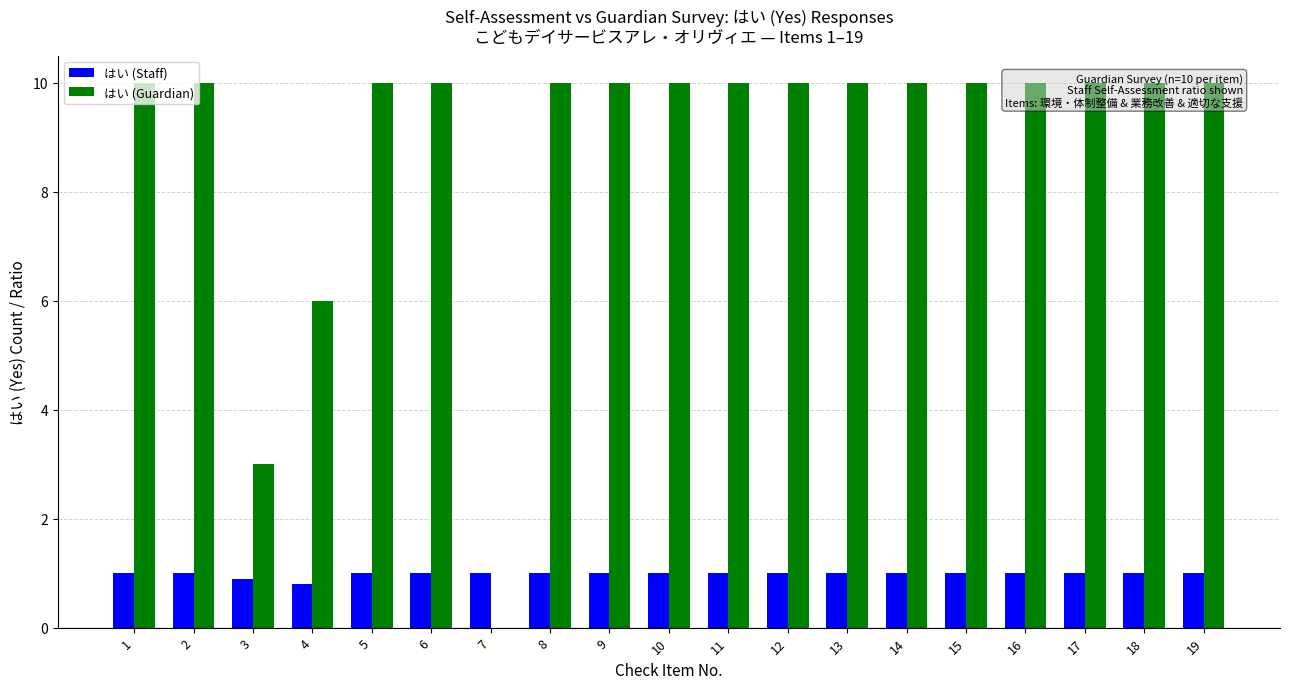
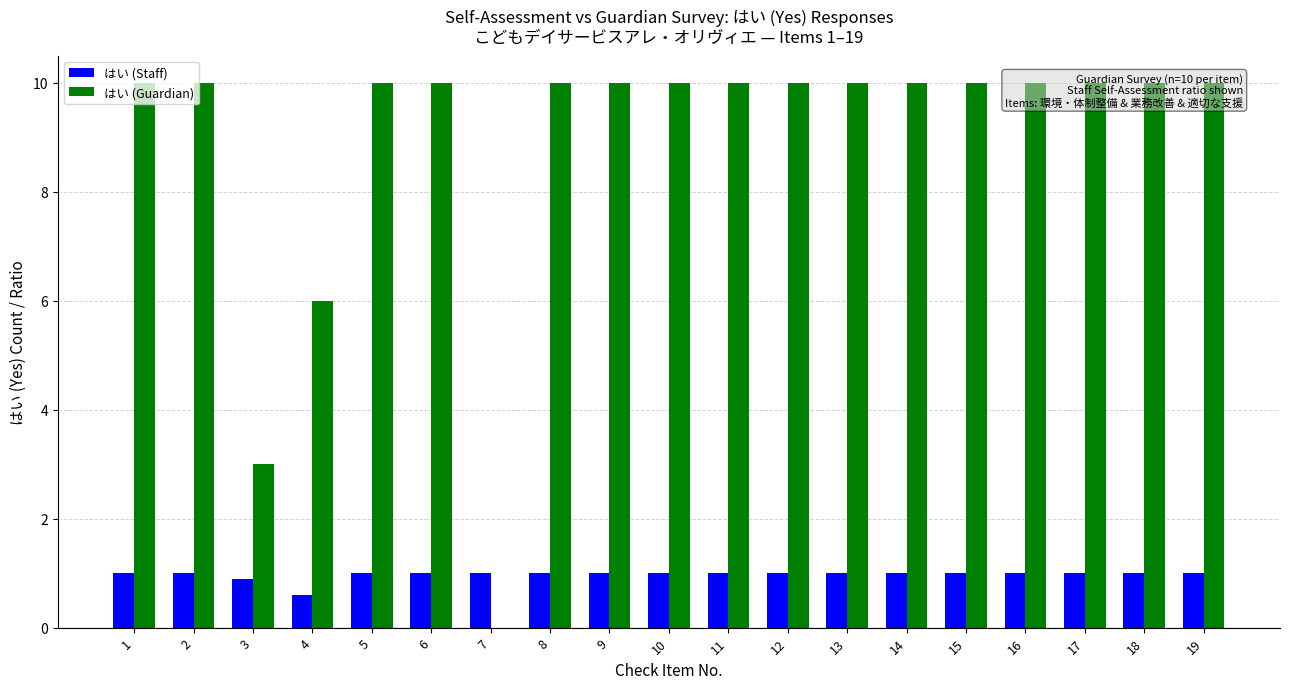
はい (Staff), 4: 0.8 -> 0.6
